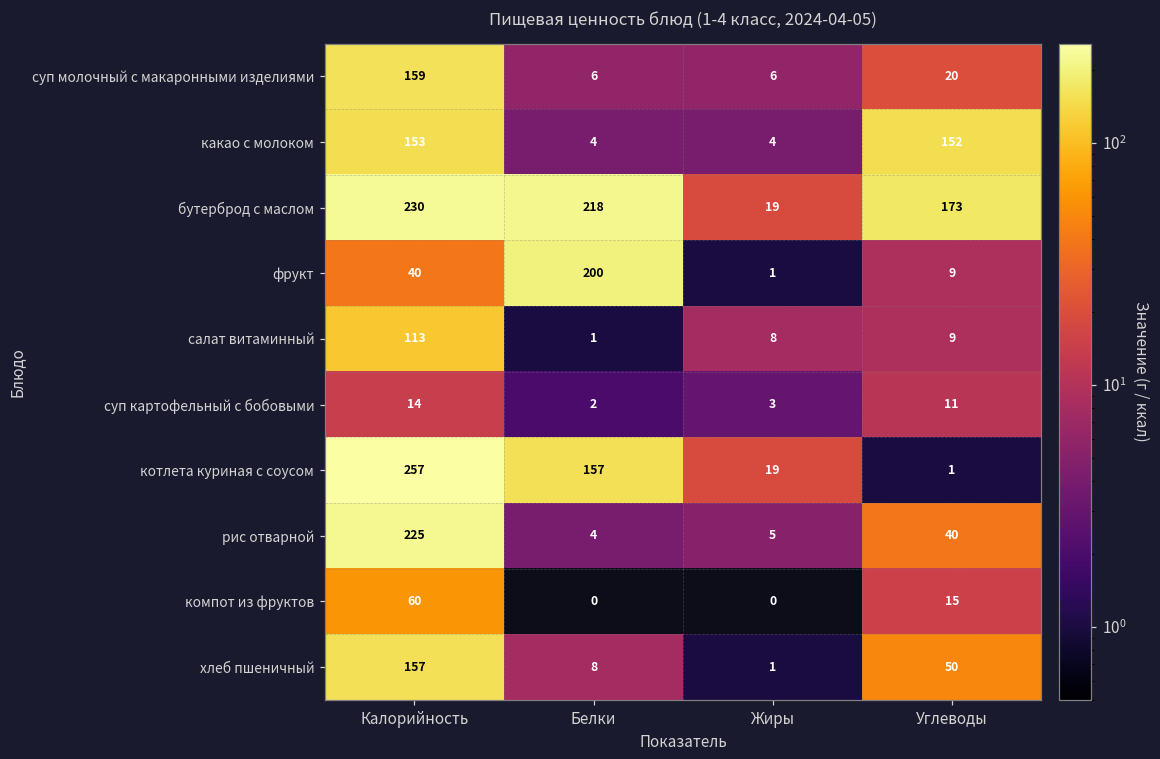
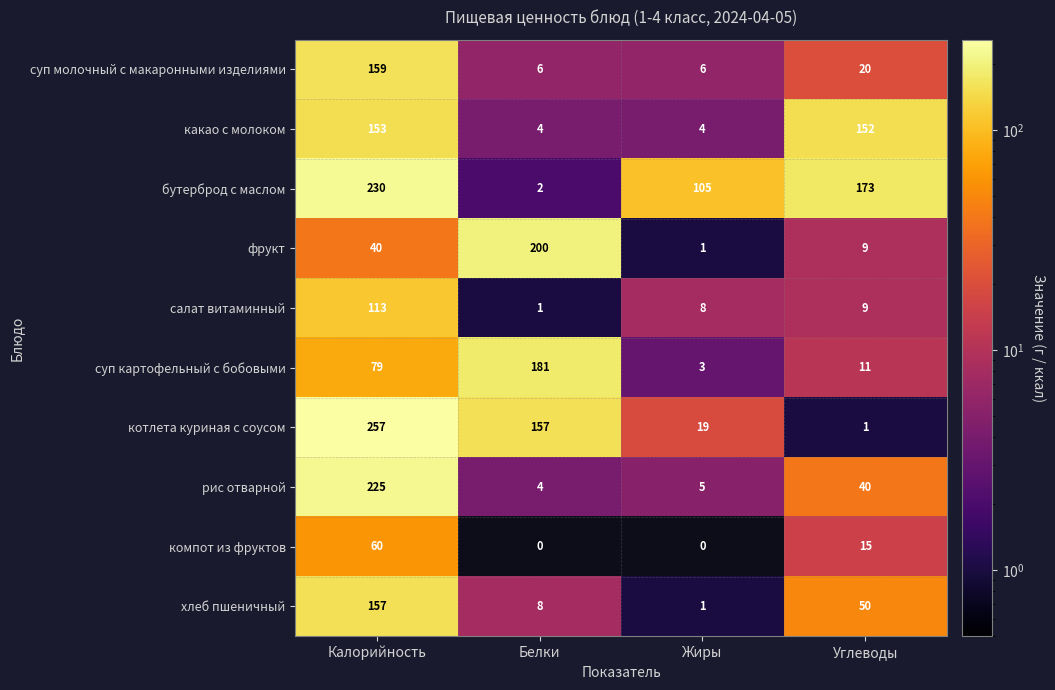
бутерброд с маслом, Белки: 218 -> 2
бутерброд с маслом, Жиры: 19 -> 105
суп картофельный с бобовыми, Калорийность: 14 -> 79
суп картофельный с бобовыми, Белки: 2 -> 181
